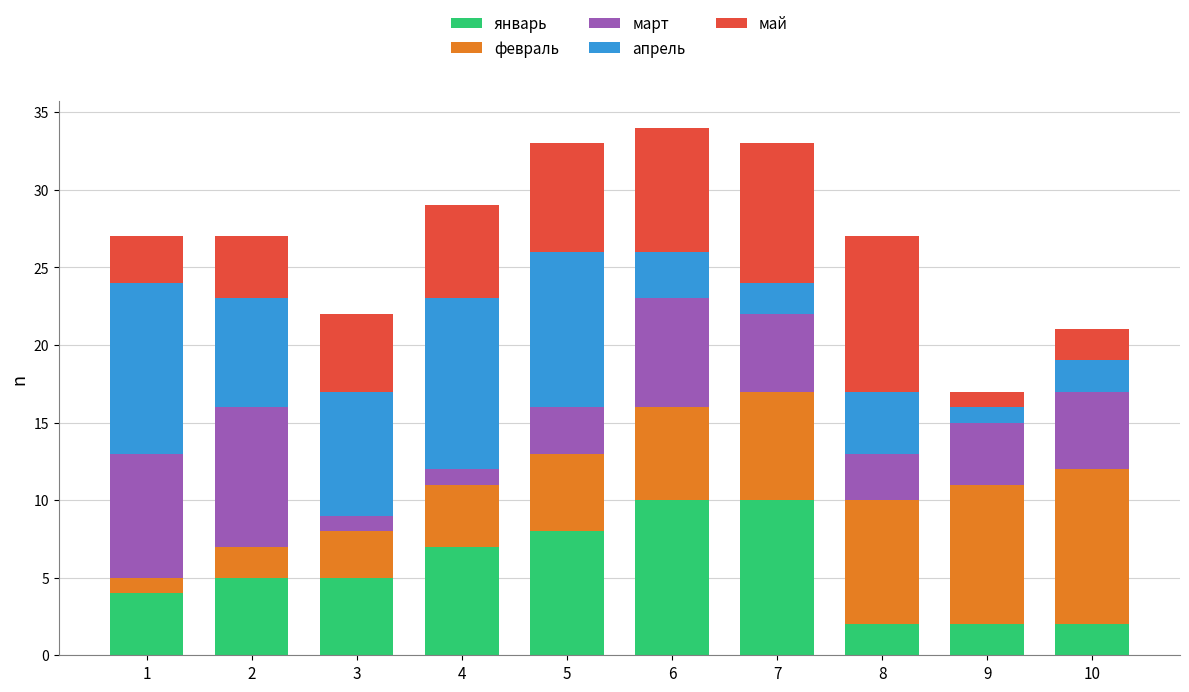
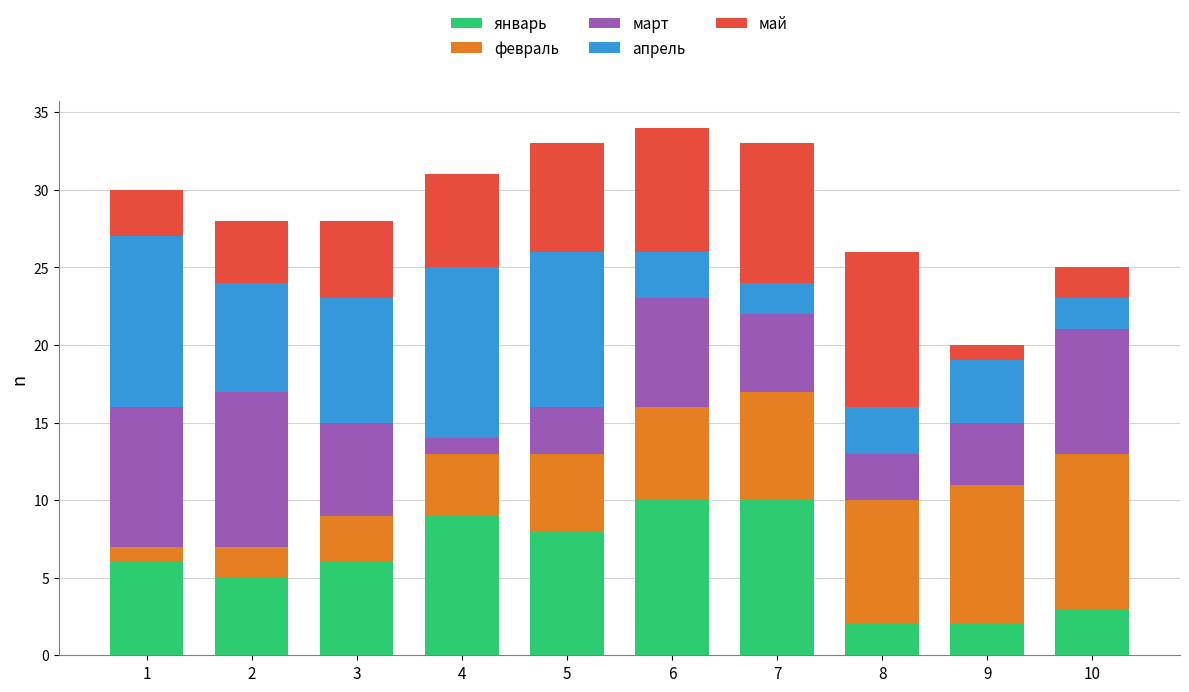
январь, 1: 4 -> 6
март, 1: 8 -> 9
март, 2: 9 -> 10
январь, 3: 5 -> 6
март, 3: 1 -> 6
январь, 4: 7 -> 9
апрель, 8: 4 -> 3
апрель, 9: 1 -> 4
январь, 10: 2 -> 3
март, 10: 5 -> 8
